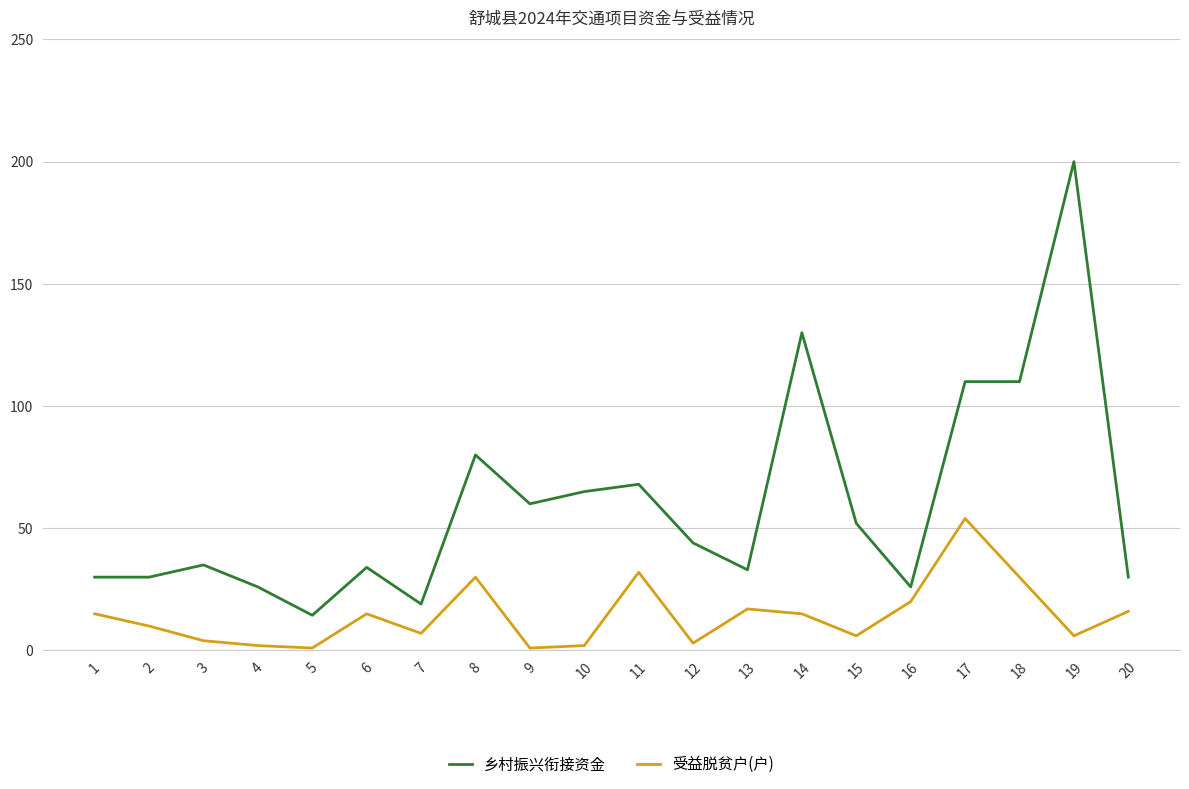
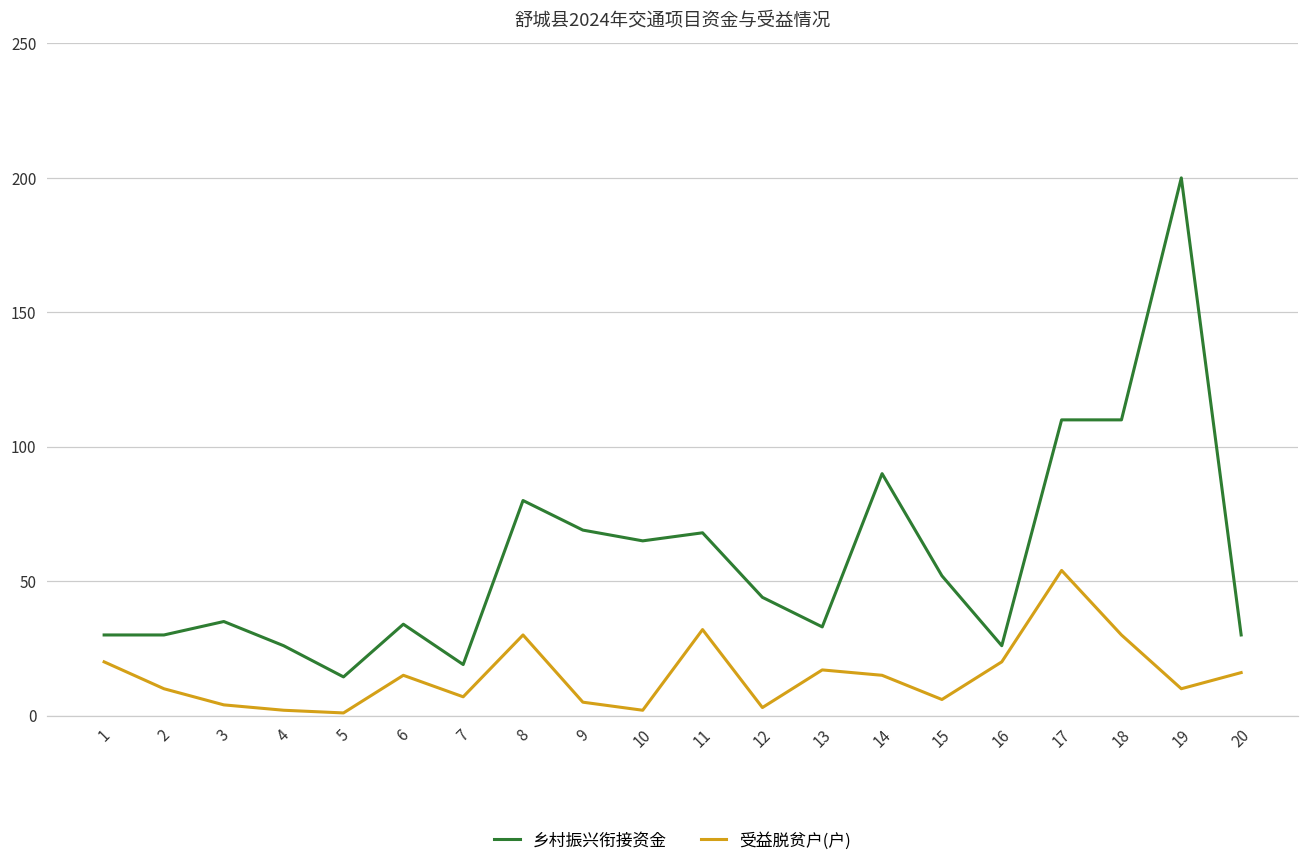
受益脱贫户(户), 1: 15 -> 20
乡村振兴衔接资金, 9: 60 -> 69
受益脱贫户(户), 9: 1 -> 5
乡村振兴衔接资金, 14: 130 -> 90
受益脱贫户(户), 19: 6 -> 10
